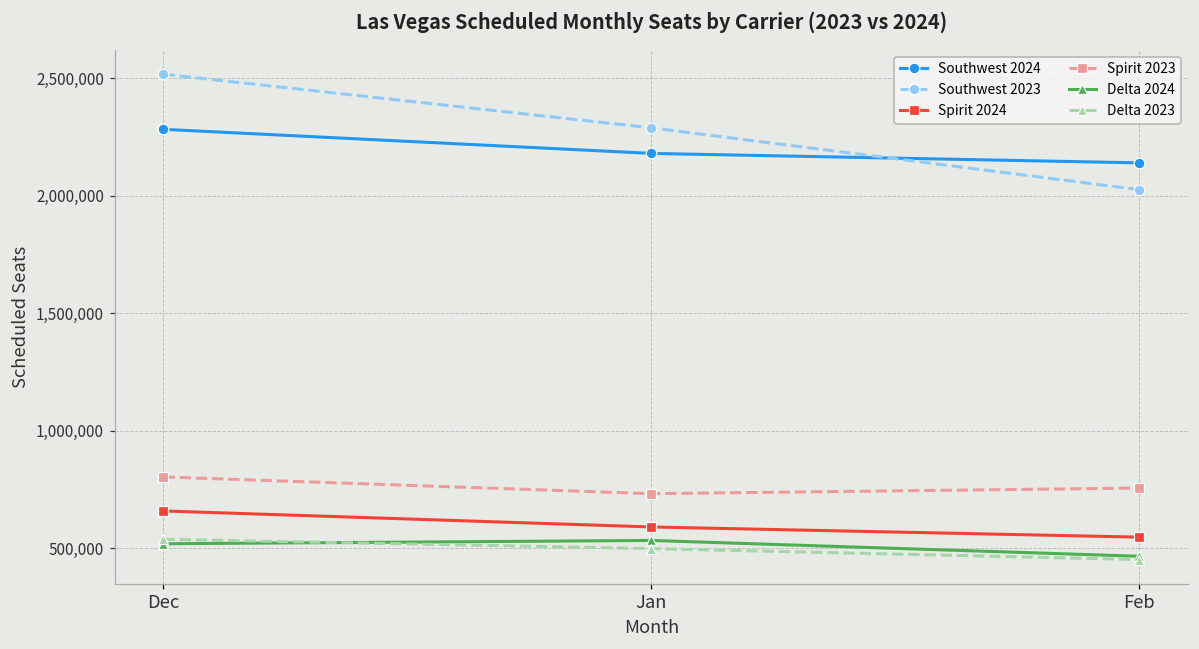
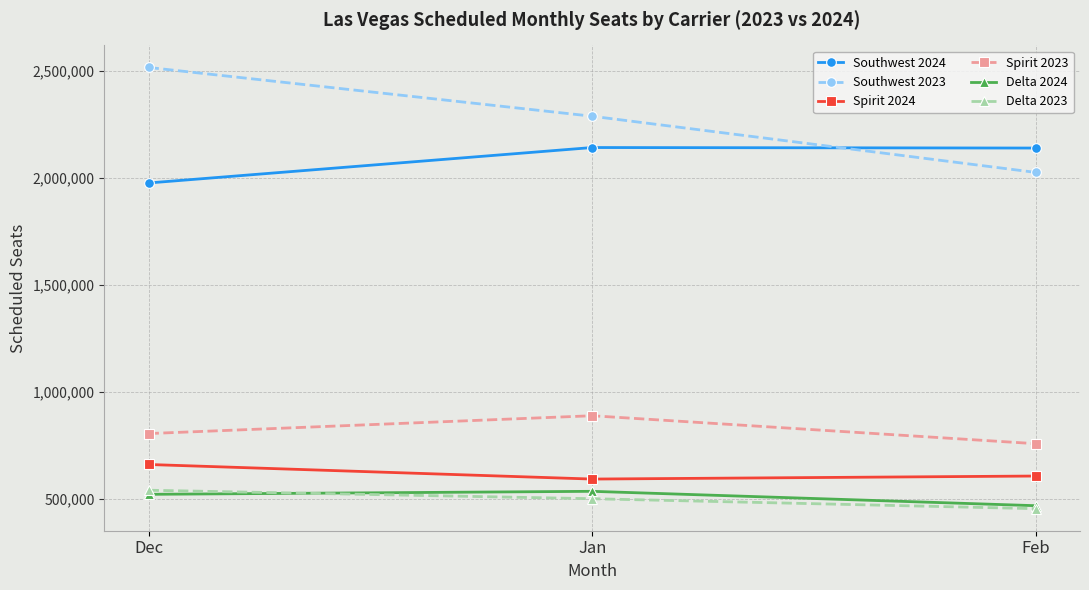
Southwest 2024, Dec: 2,280,000 -> 1,980,000
Southwest 2024, Jan: 2,180,000 -> 2,140,000
Spirit 2023, Jan: 730,000 -> 890,000
Spirit 2024, Feb: 550,000 -> 610,000
